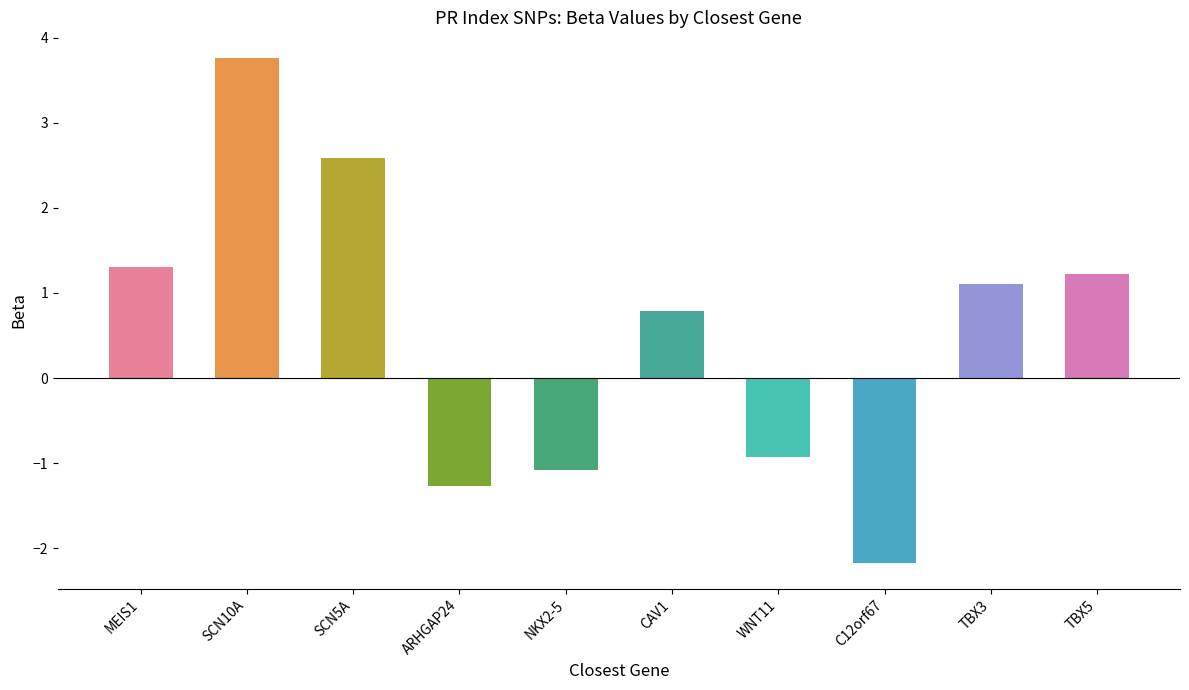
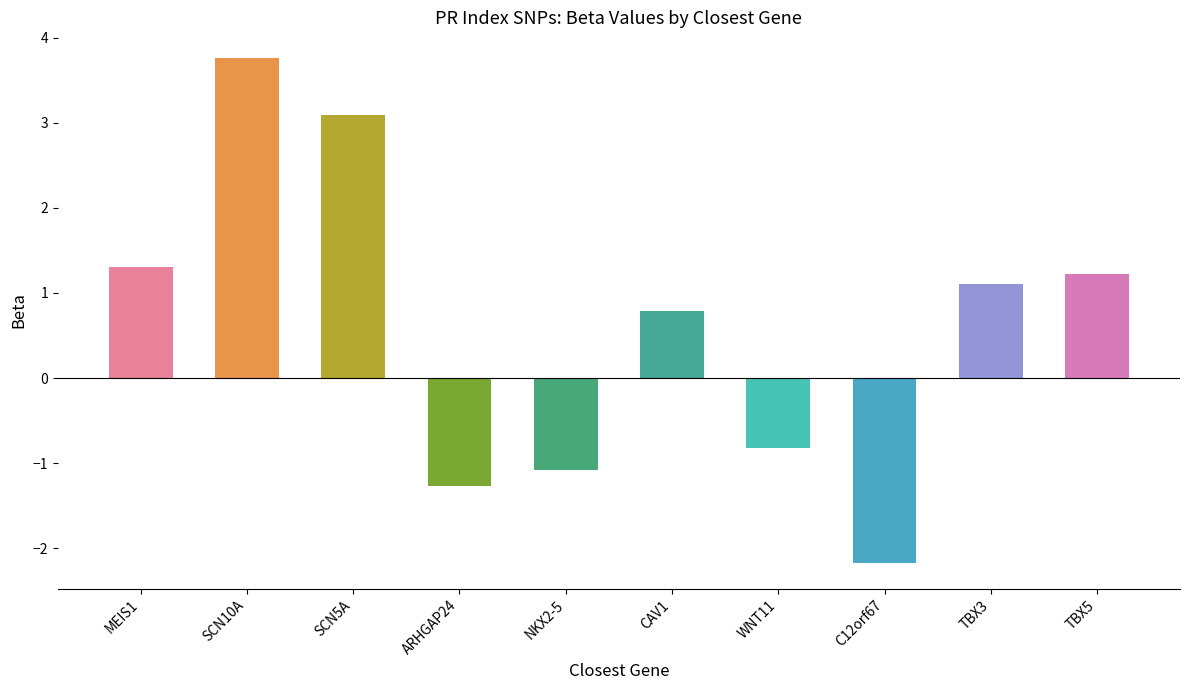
SCN5A: 2.6 -> 3.1
WNT11: -0.9 -> -0.8
